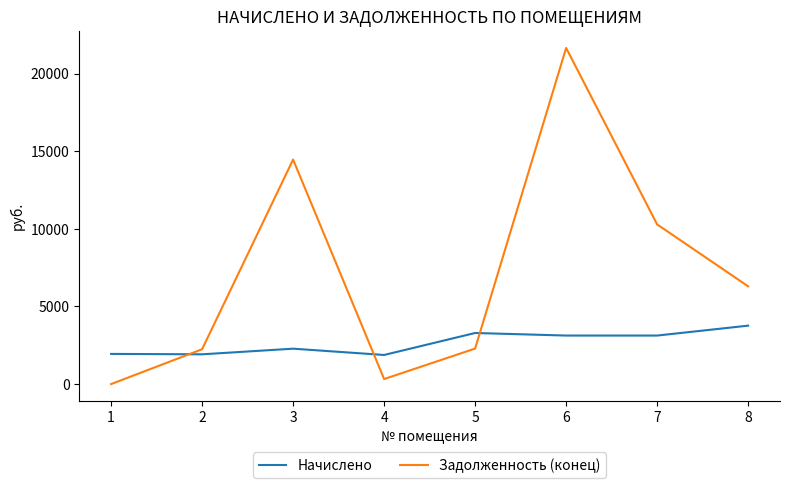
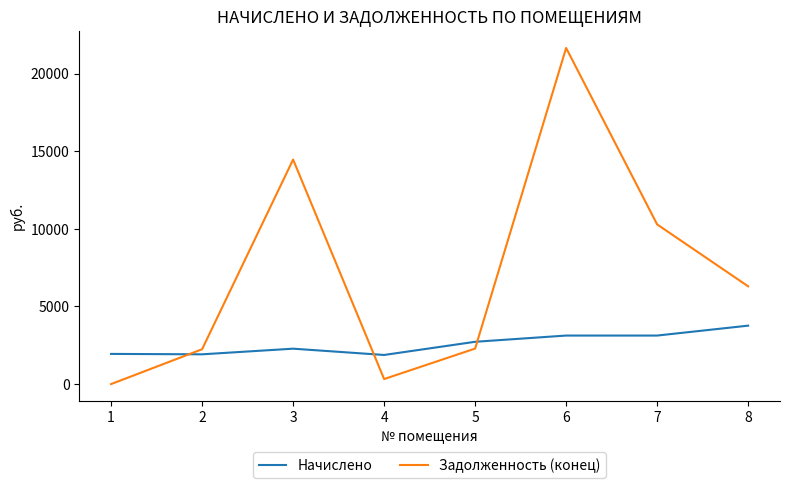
Начислено, 5: 3300 -> 2700
